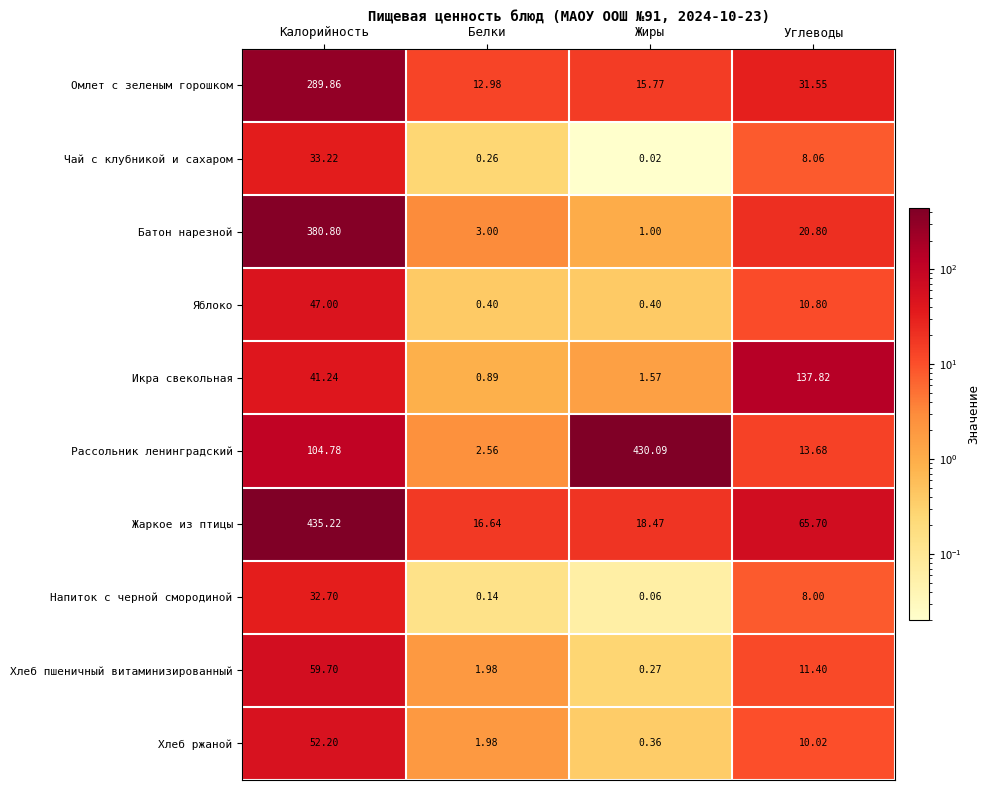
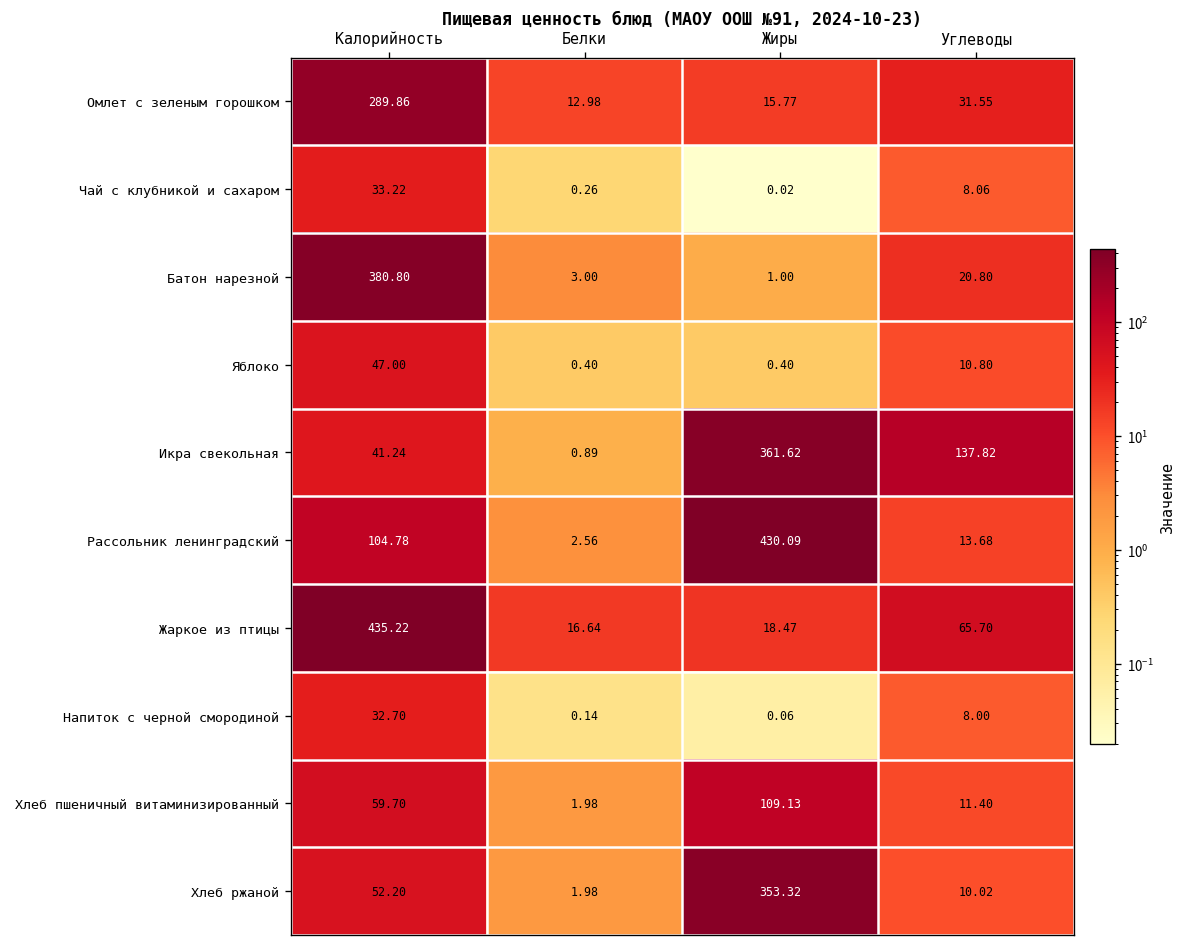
Икра свекольная, Жиры: 1.57 -> 361.62
Хлеб пшеничный витаминизированный, Жиры: 0.27 -> 109.13
Хлеб ржаной, Жиры: 0.36 -> 353.32
